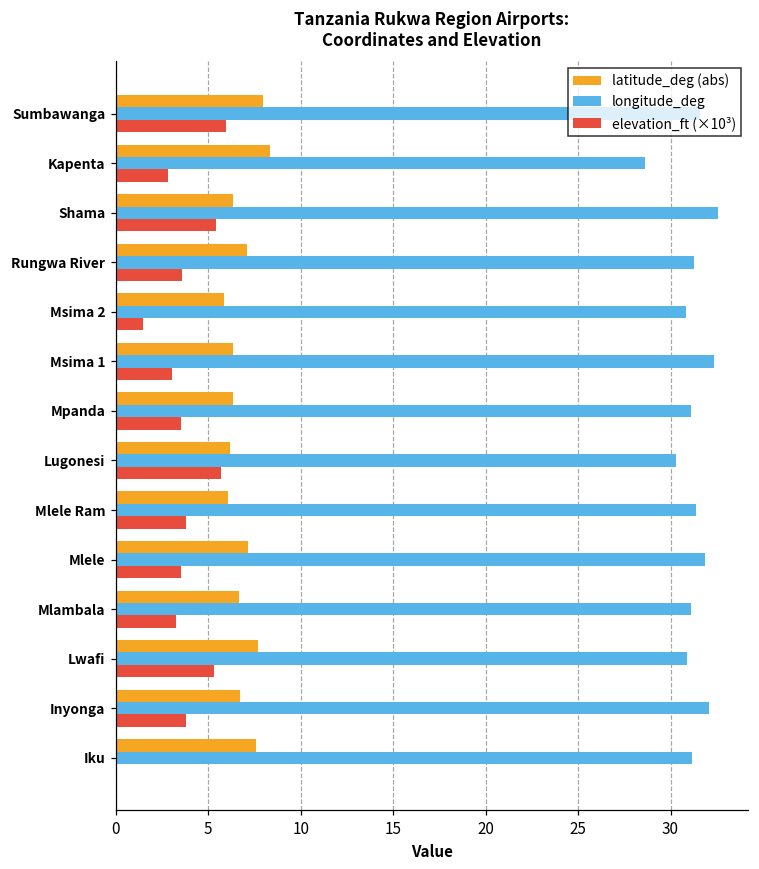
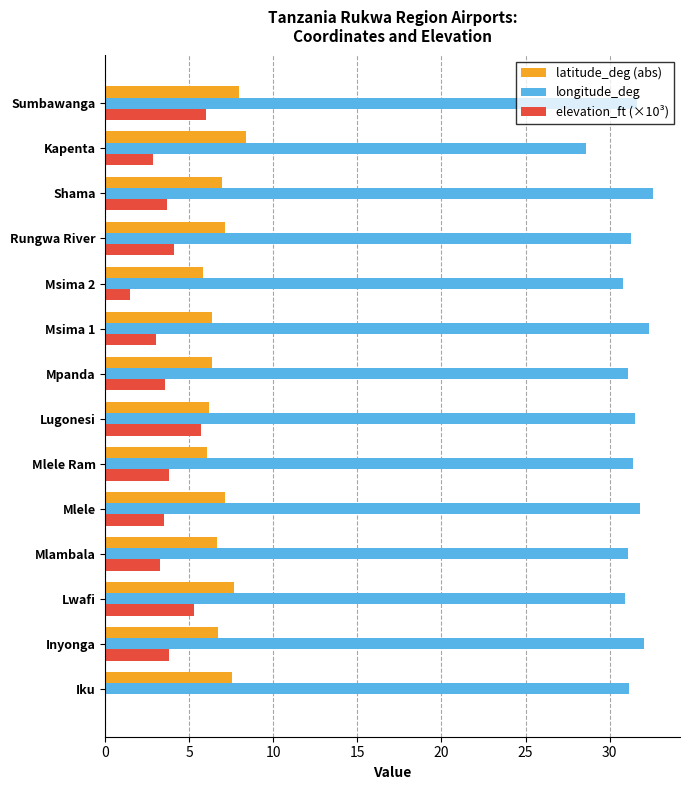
latitude_deg (abs), Shama: 6.3 -> 6.9
elevation_ft (×10³), Shama: 5.4 -> 3.7
elevation_ft (×10³), Rungwa River: 3.6 -> 4.1
longitude_deg, Lugonesi: 30.3 -> 31.5
